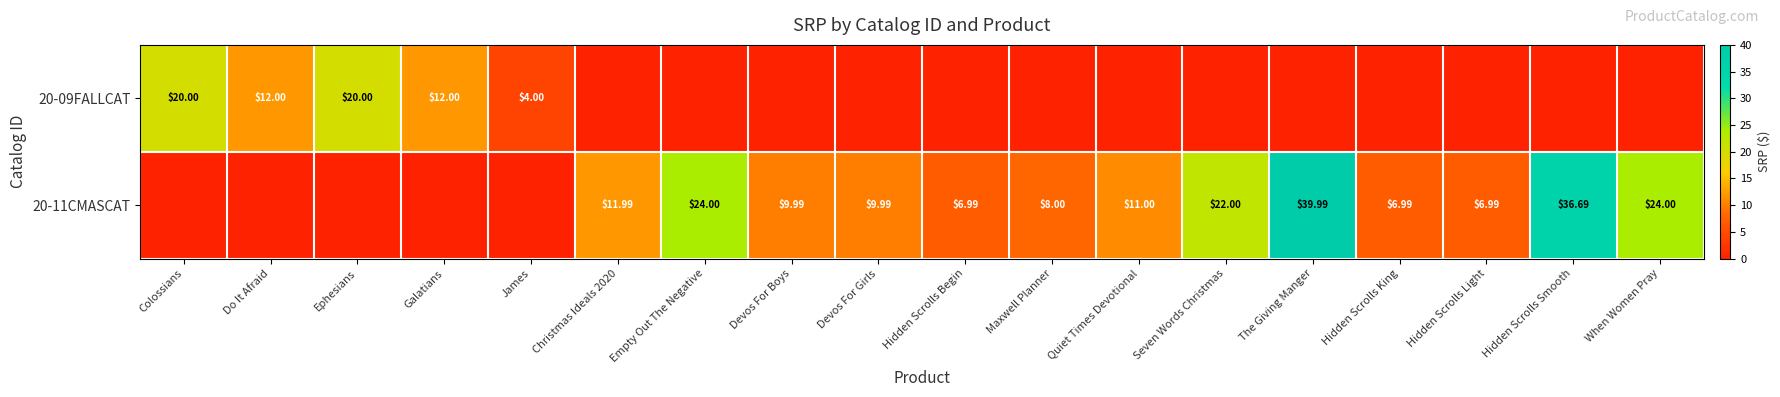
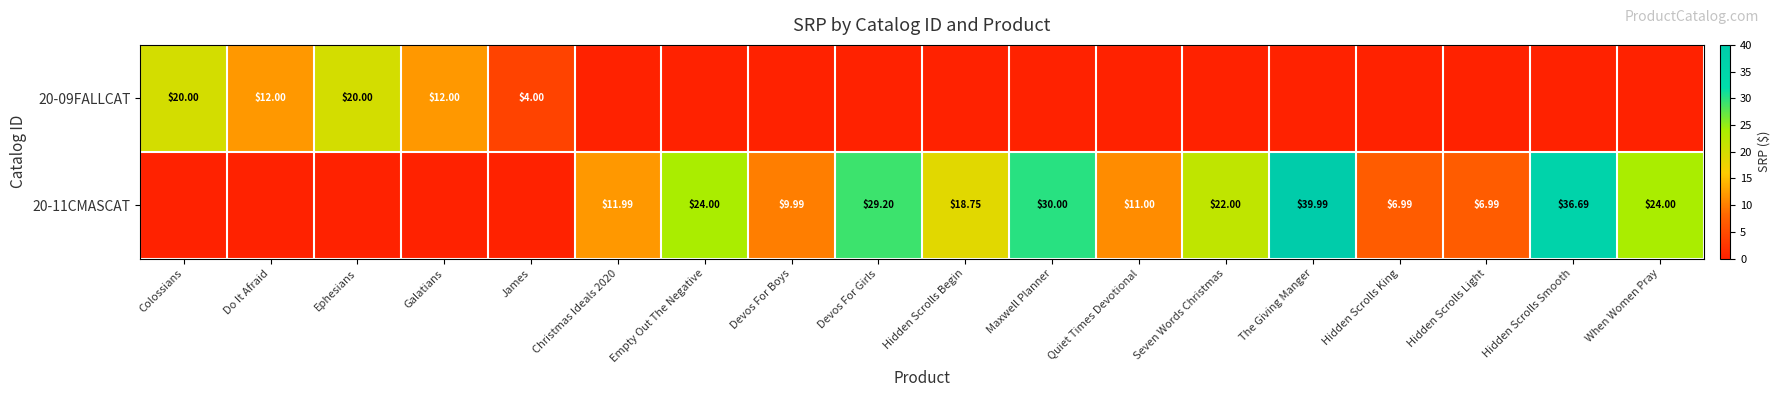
20-11CMASCAT, Devos For Girls: $9.99 -> $29.20
20-11CMASCAT, Hidden Scrolls Begin: $6.99 -> $18.75
20-11CMASCAT, Maxwell Planner: $8.00 -> $30.00
